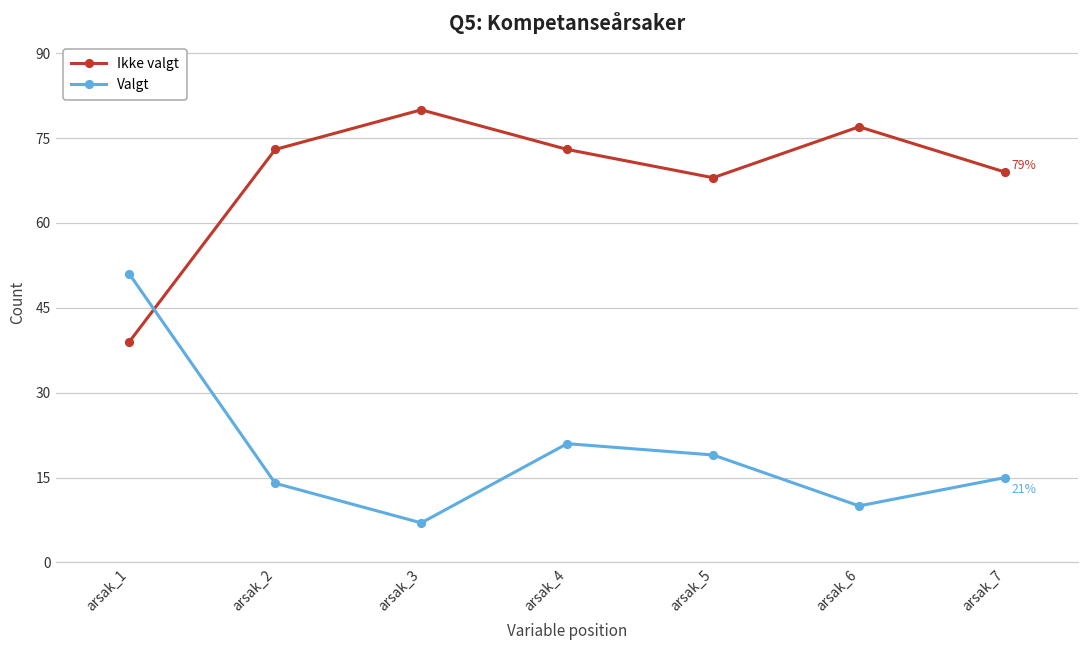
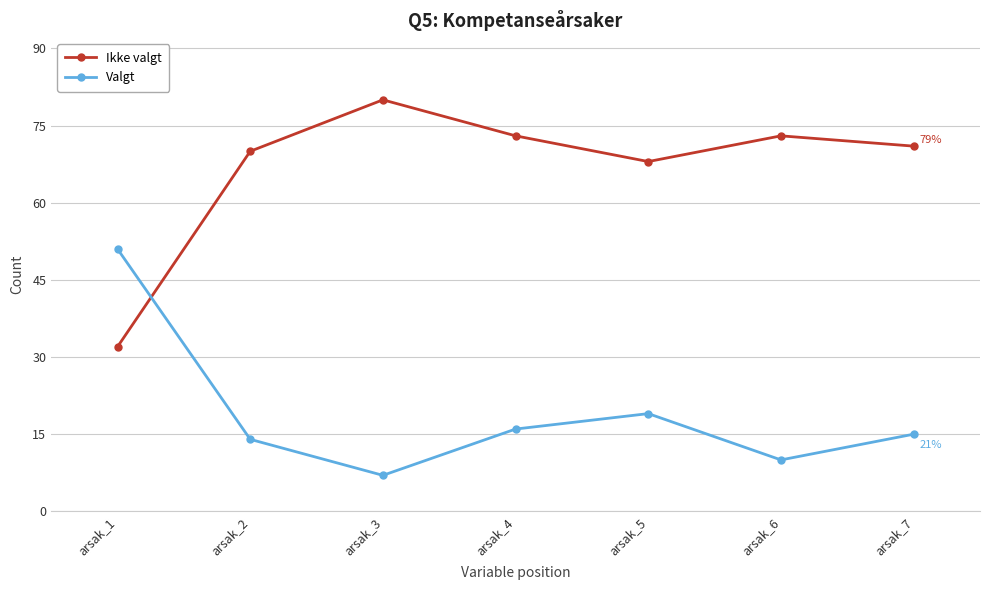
Ikke valgt, arsak_1: 39 -> 32
Ikke valgt, arsak_2: 73 -> 70
Valgt, arsak_4: 21 -> 16
Ikke valgt, arsak_6: 77 -> 73
Ikke valgt, arsak_7: 69 -> 71
